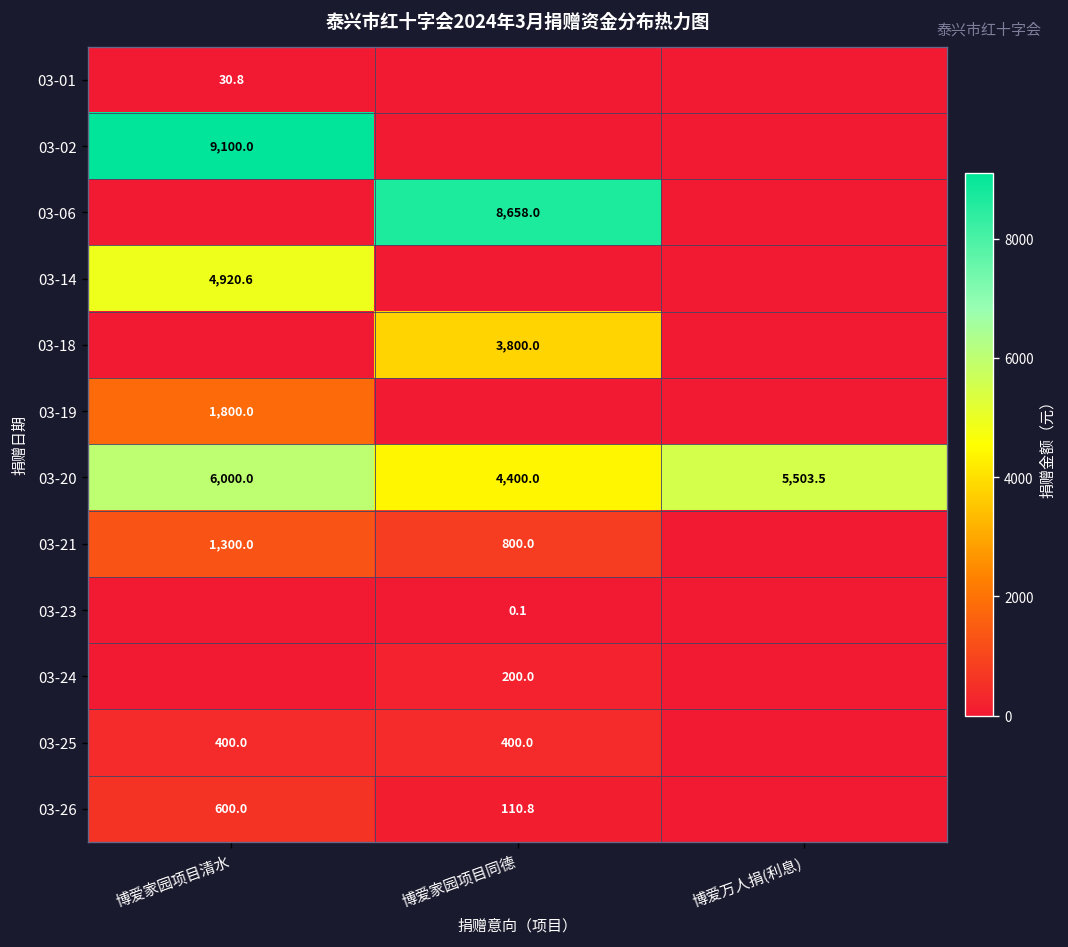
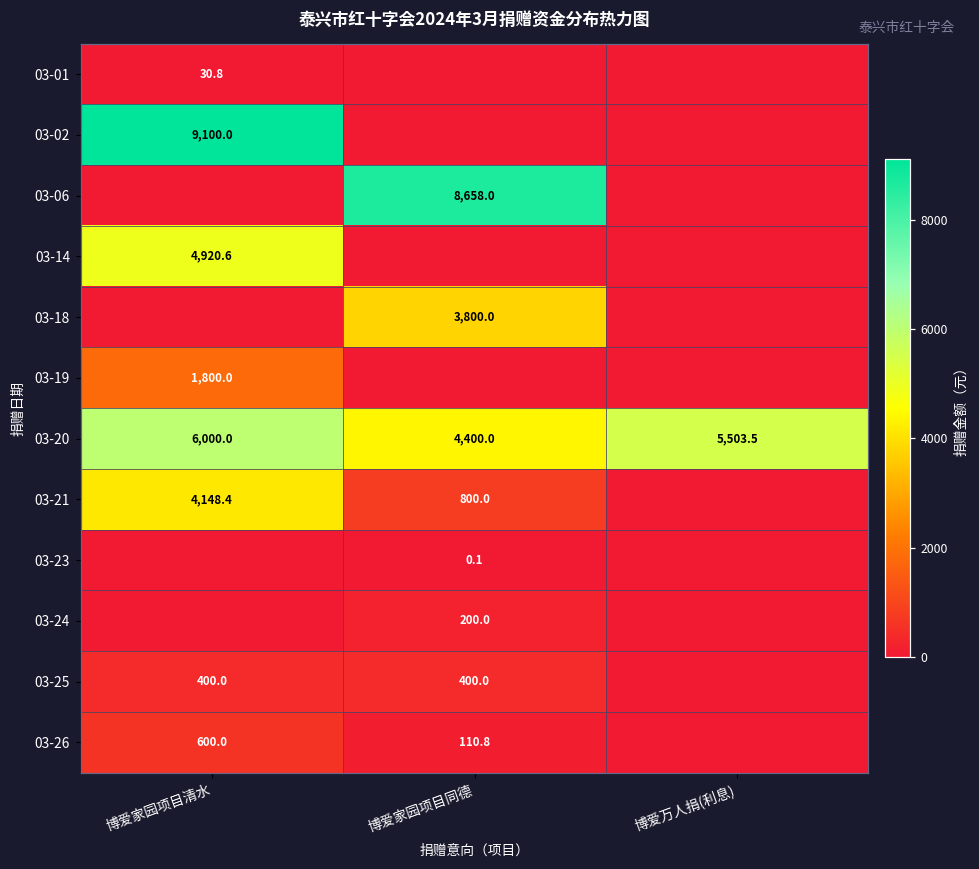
03-21, 博爱家园项目清水: 1,300.0 -> 4,148.4
